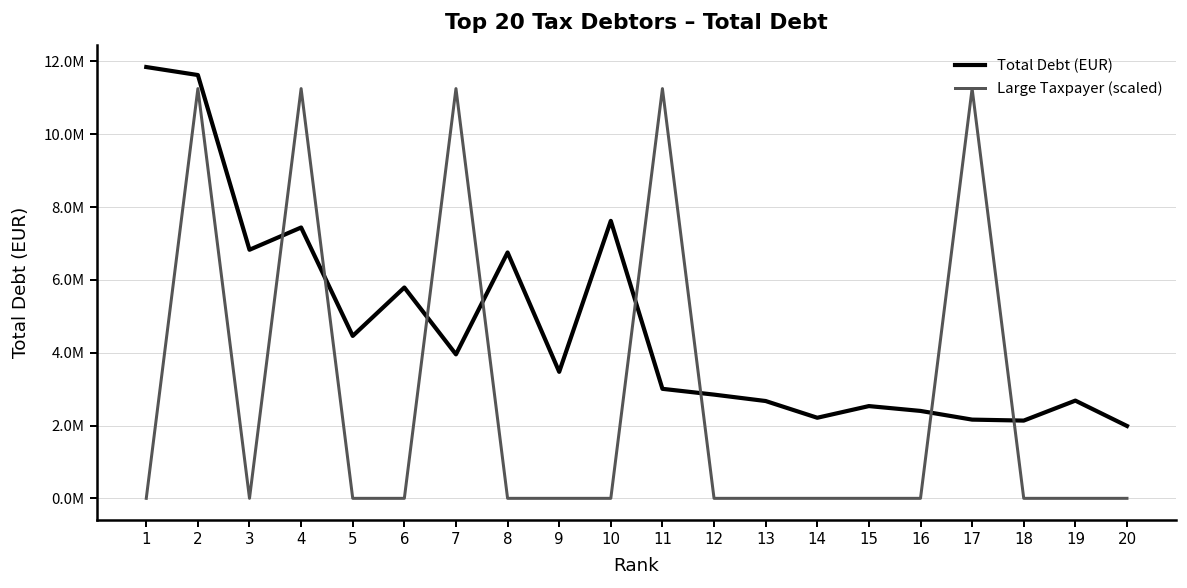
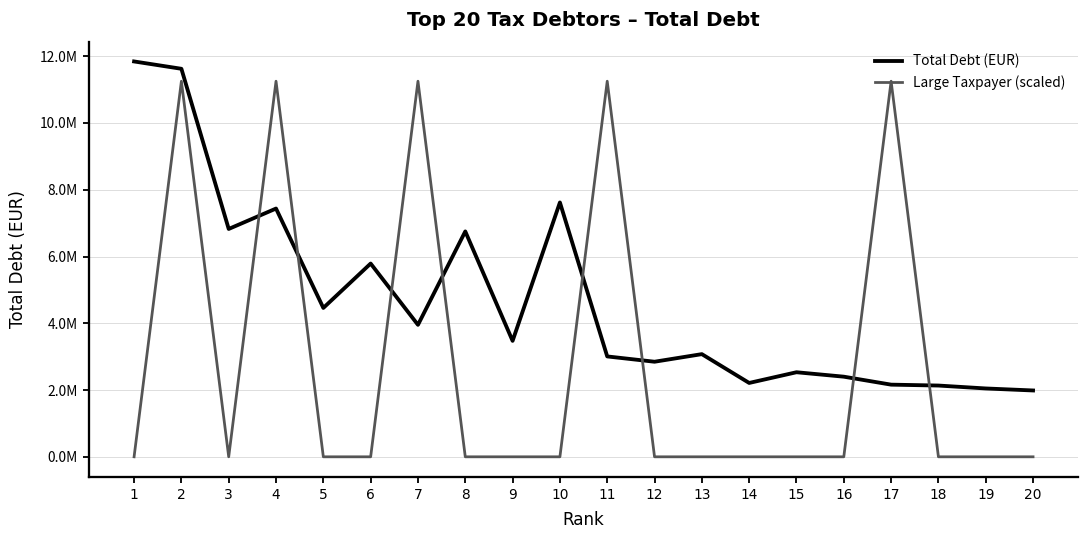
Total Debt (EUR), 13: 2700000 -> 3100000
Total Debt (EUR), 19: 2700000 -> 2000000
